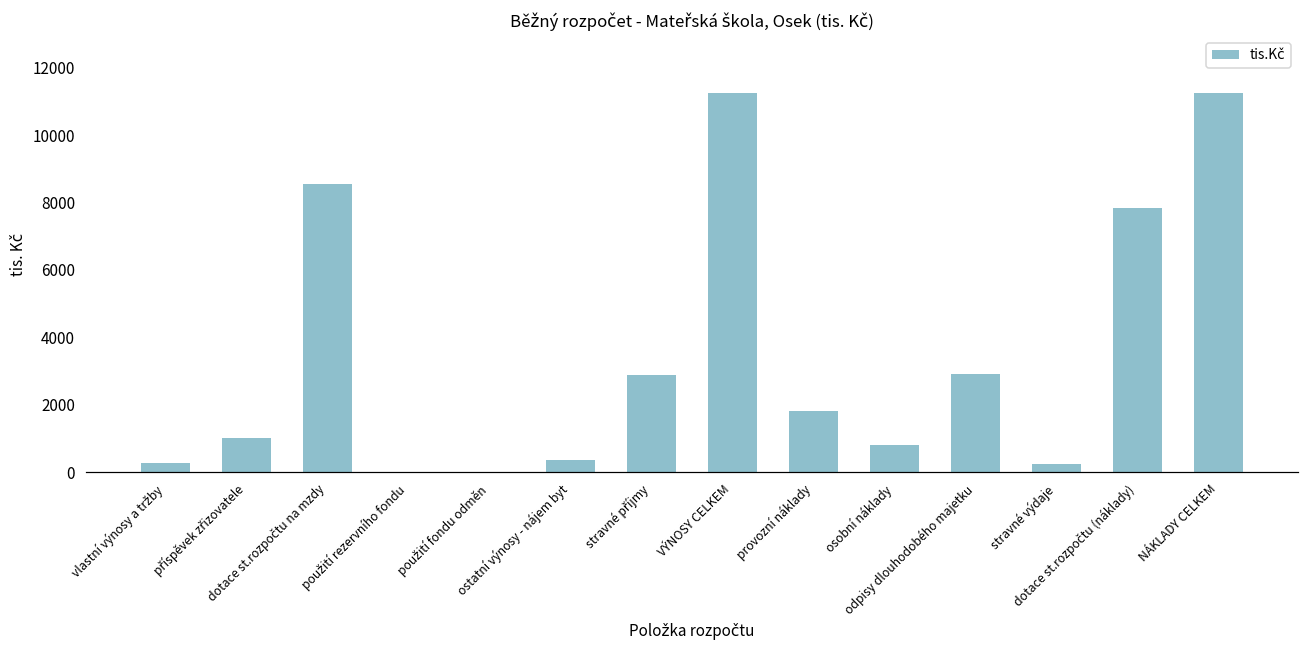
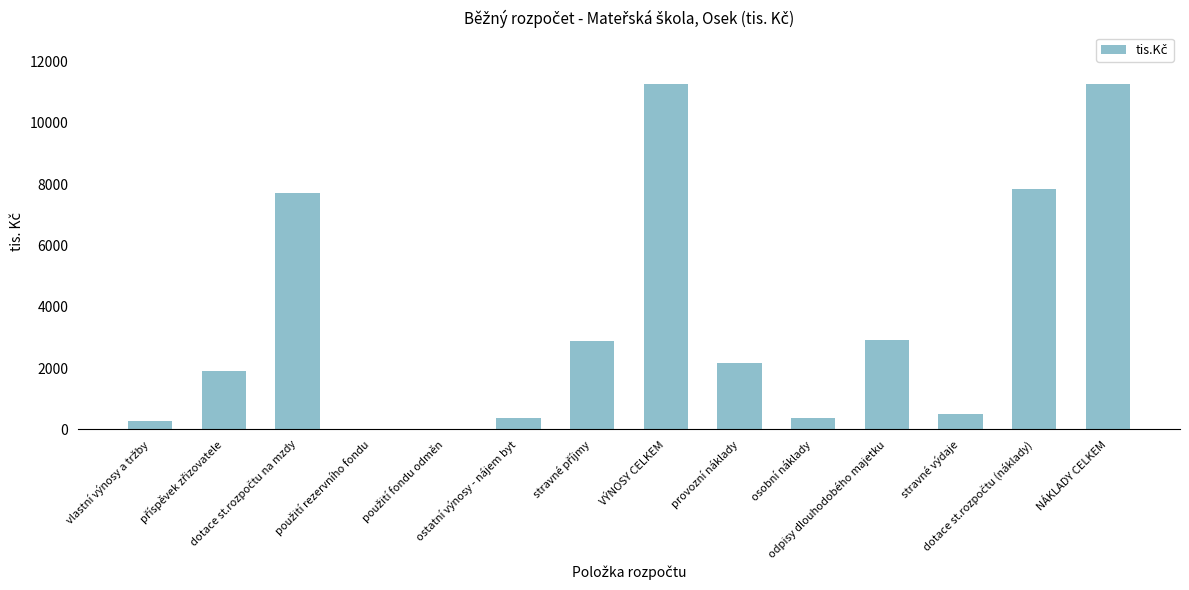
příspěvek zřizovatele: 1000 -> 1900
dotace st.rozpočtu na mzdy: 8600 -> 7700
provozní náklady: 1800 -> 2200
osobní náklady: 800 -> 400
stravné výdaje: 200 -> 500
